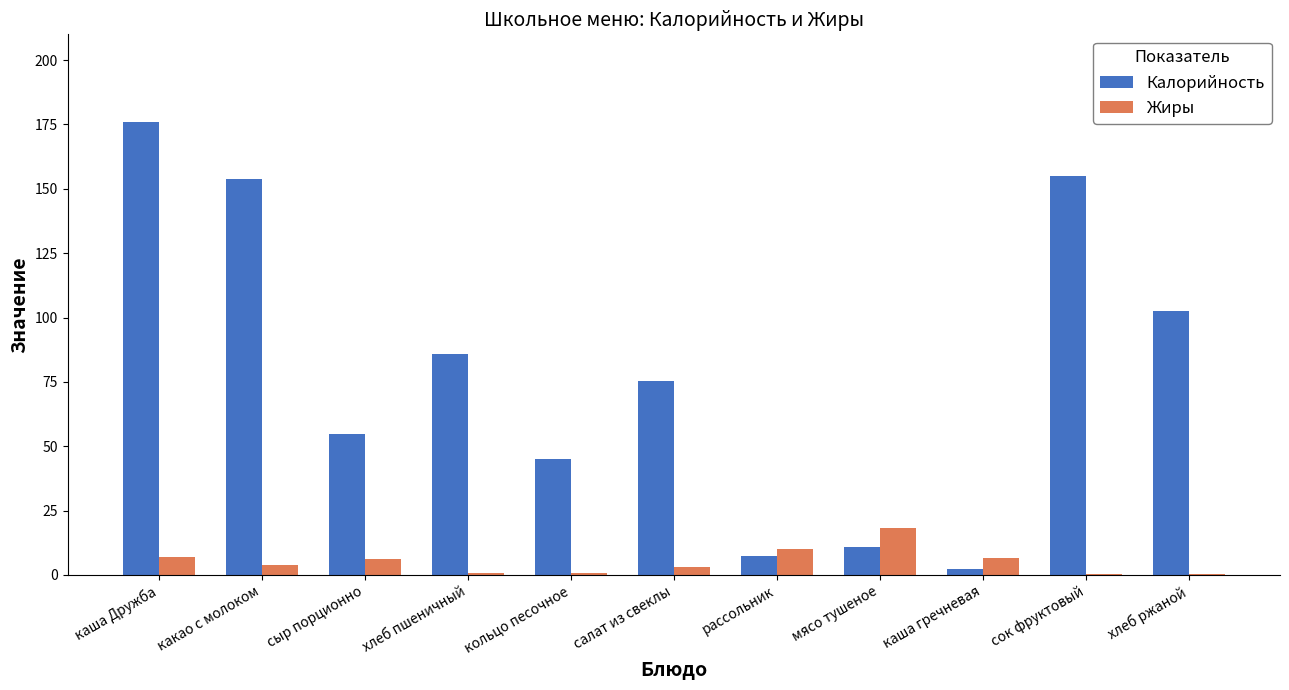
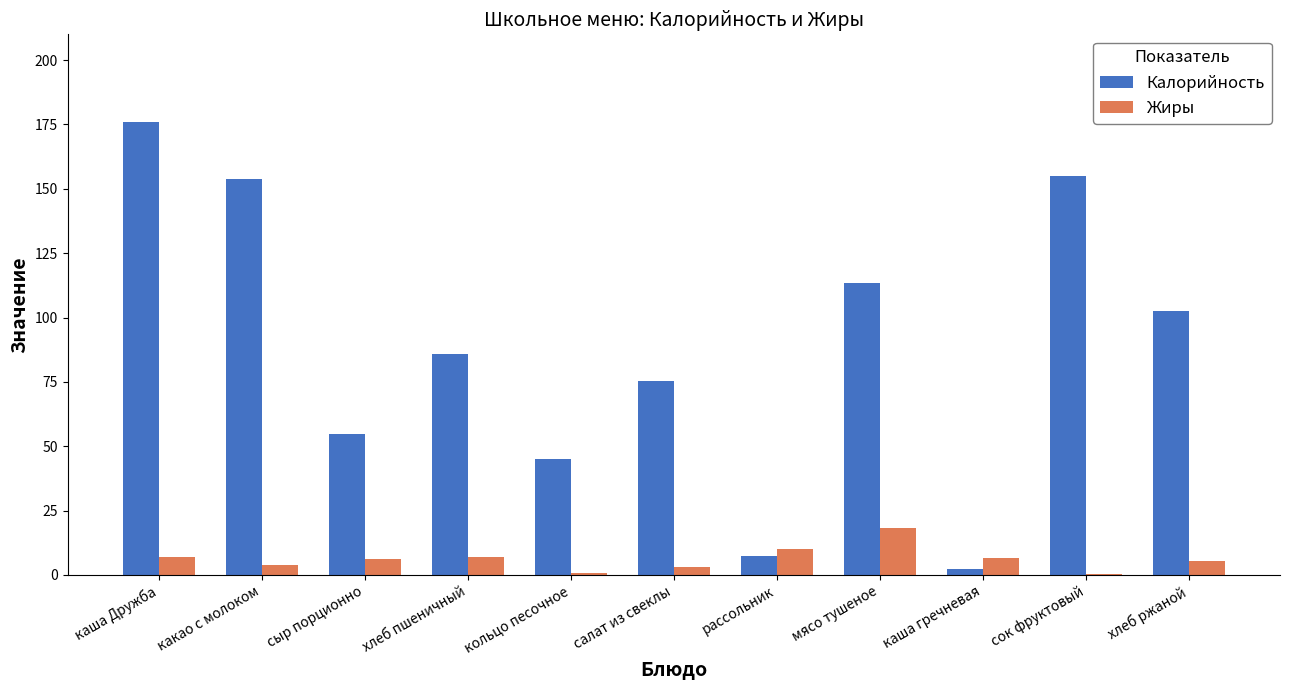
Жиры, хлеб пшеничный: 1 -> 7
Калорийность, мясо тушеное: 11 -> 113
Жиры, хлеб ржаной: 0 -> 5
